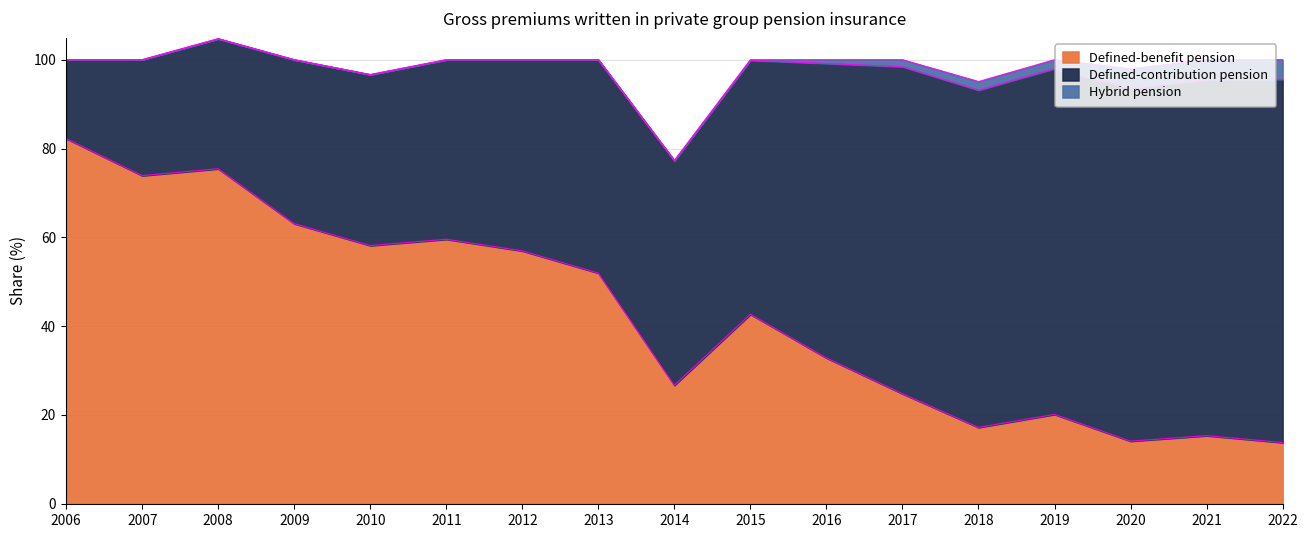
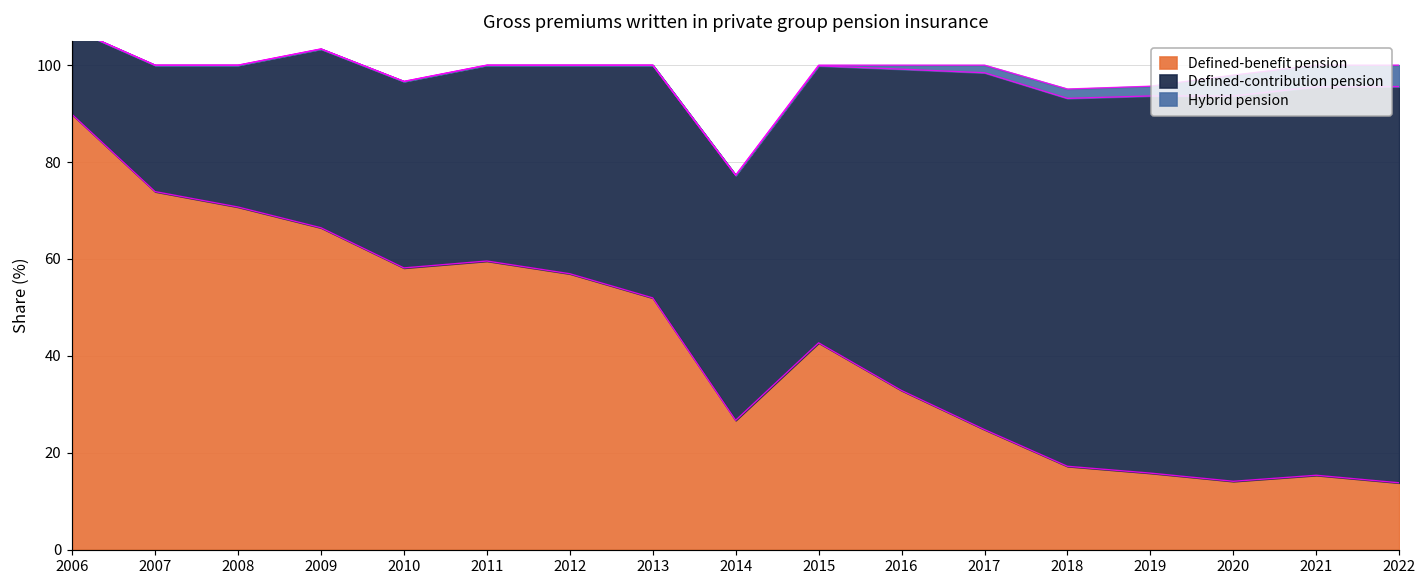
Defined-benefit pension, 2006: 82 -> 90
Defined-benefit pension, 2008: 75 -> 71
Defined-benefit pension, 2009: 63 -> 66
Defined-benefit pension, 2019: 20 -> 16
